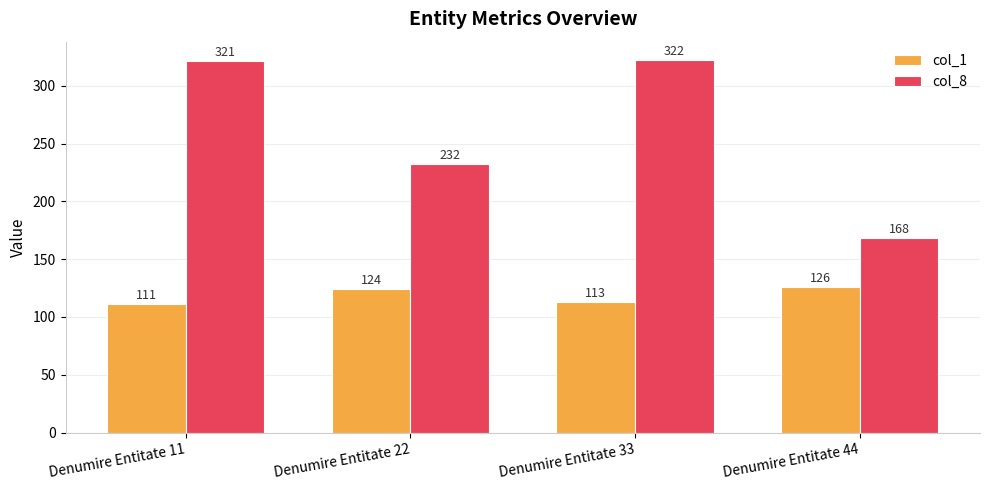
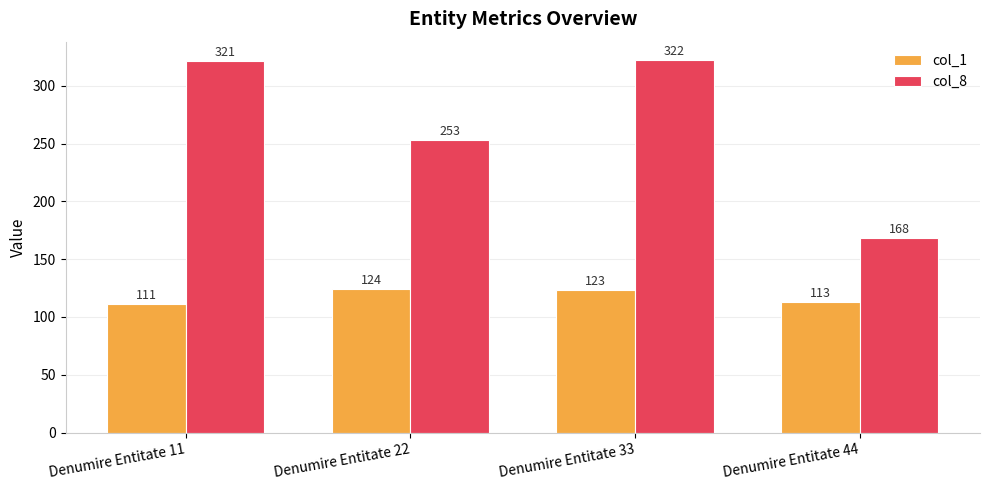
col_8, Denumire Entitate 22: 232 -> 253
col_1, Denumire Entitate 33: 113 -> 123
col_1, Denumire Entitate 44: 126 -> 113
